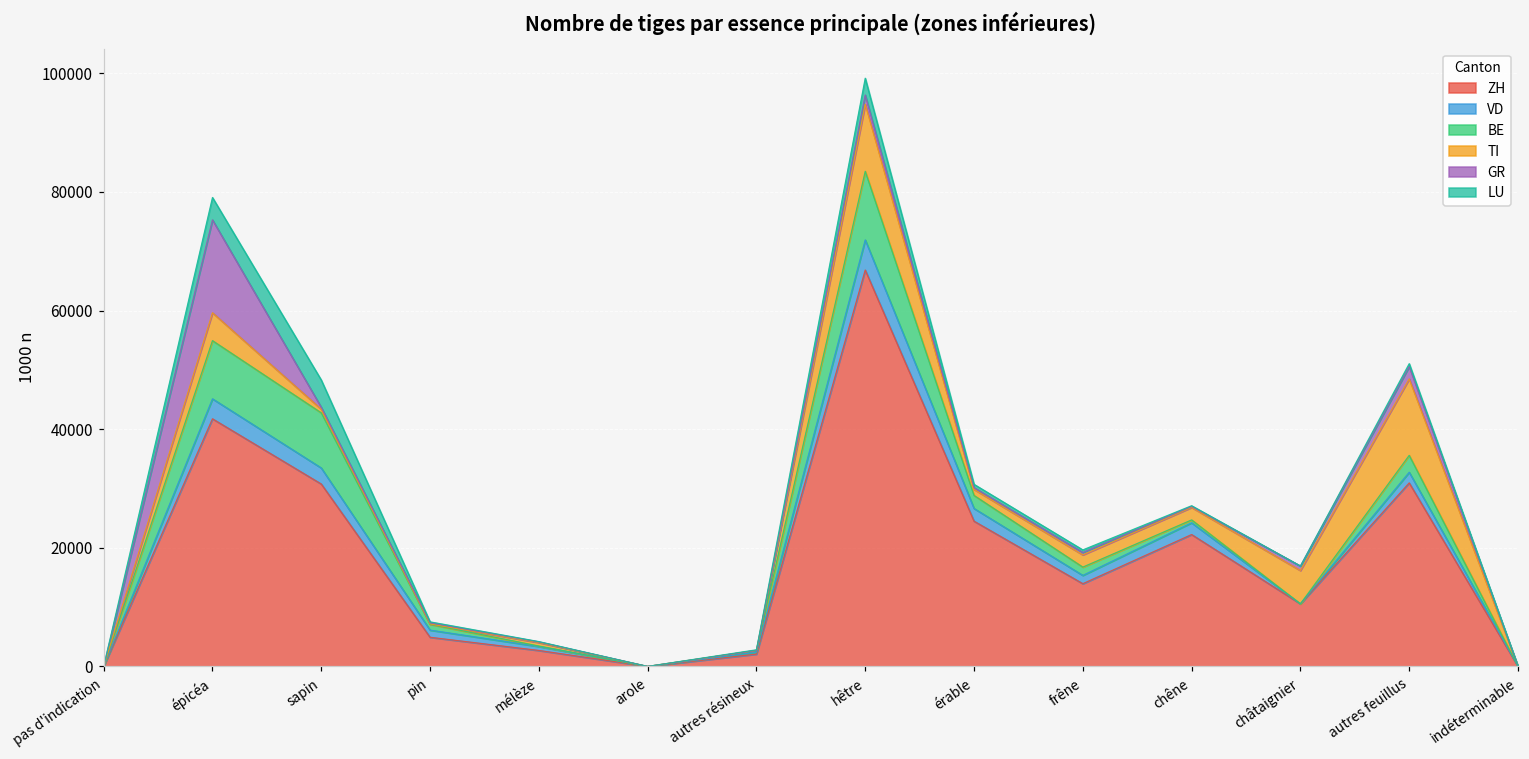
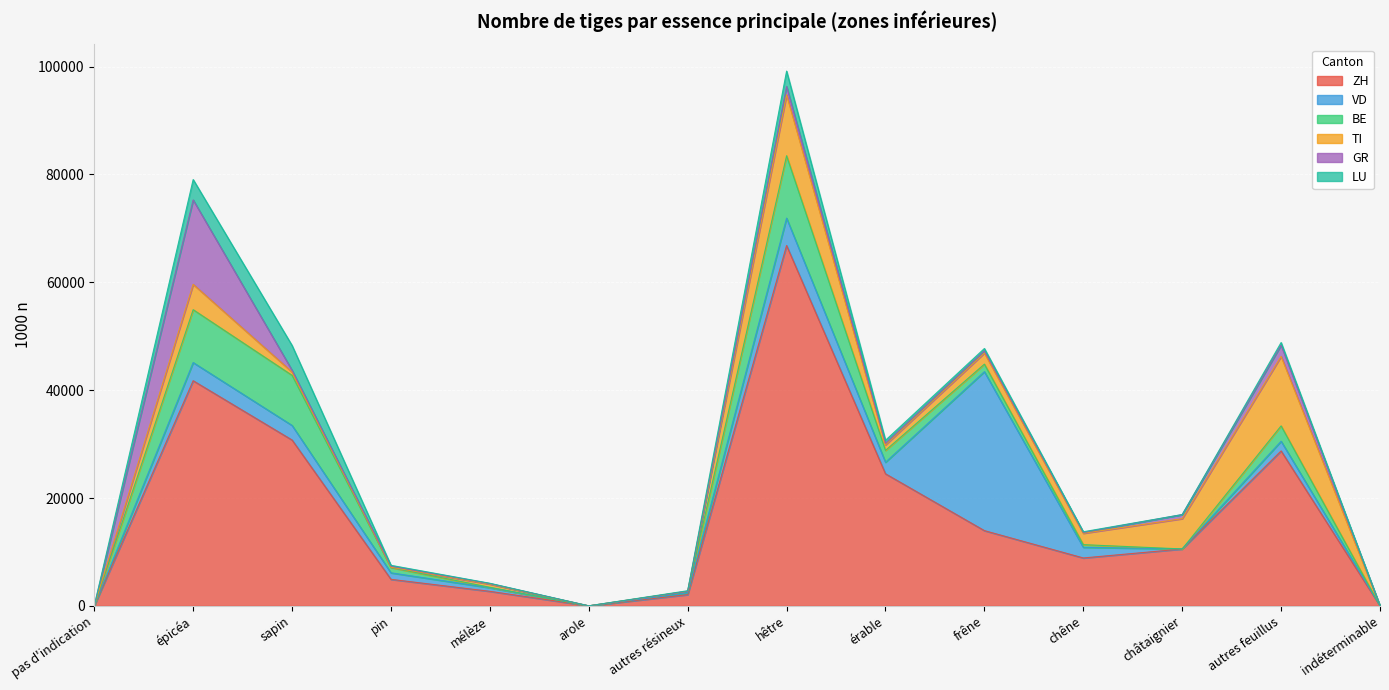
VD, frêne: 1000 -> 29000
ZH, chêne: 22000 -> 9000
ZH, autres feuillus: 31000 -> 29000
